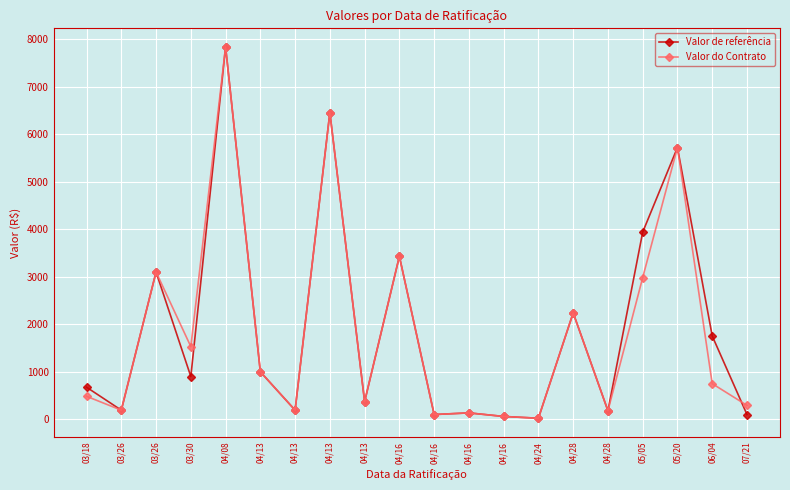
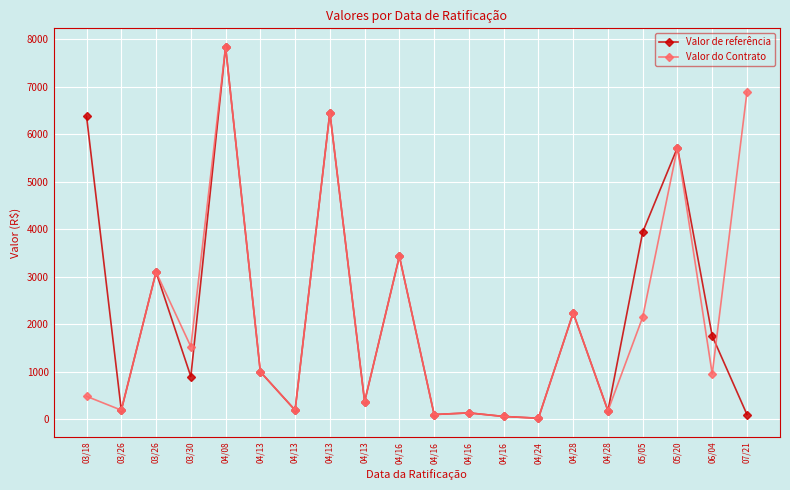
Valor de referência, 03/18: 700 -> 6400
Valor do Contrato, 05/05: 3000 -> 2200
Valor do Contrato, 06/04: 800 -> 1000
Valor do Contrato, 07/21: 300 -> 6900
